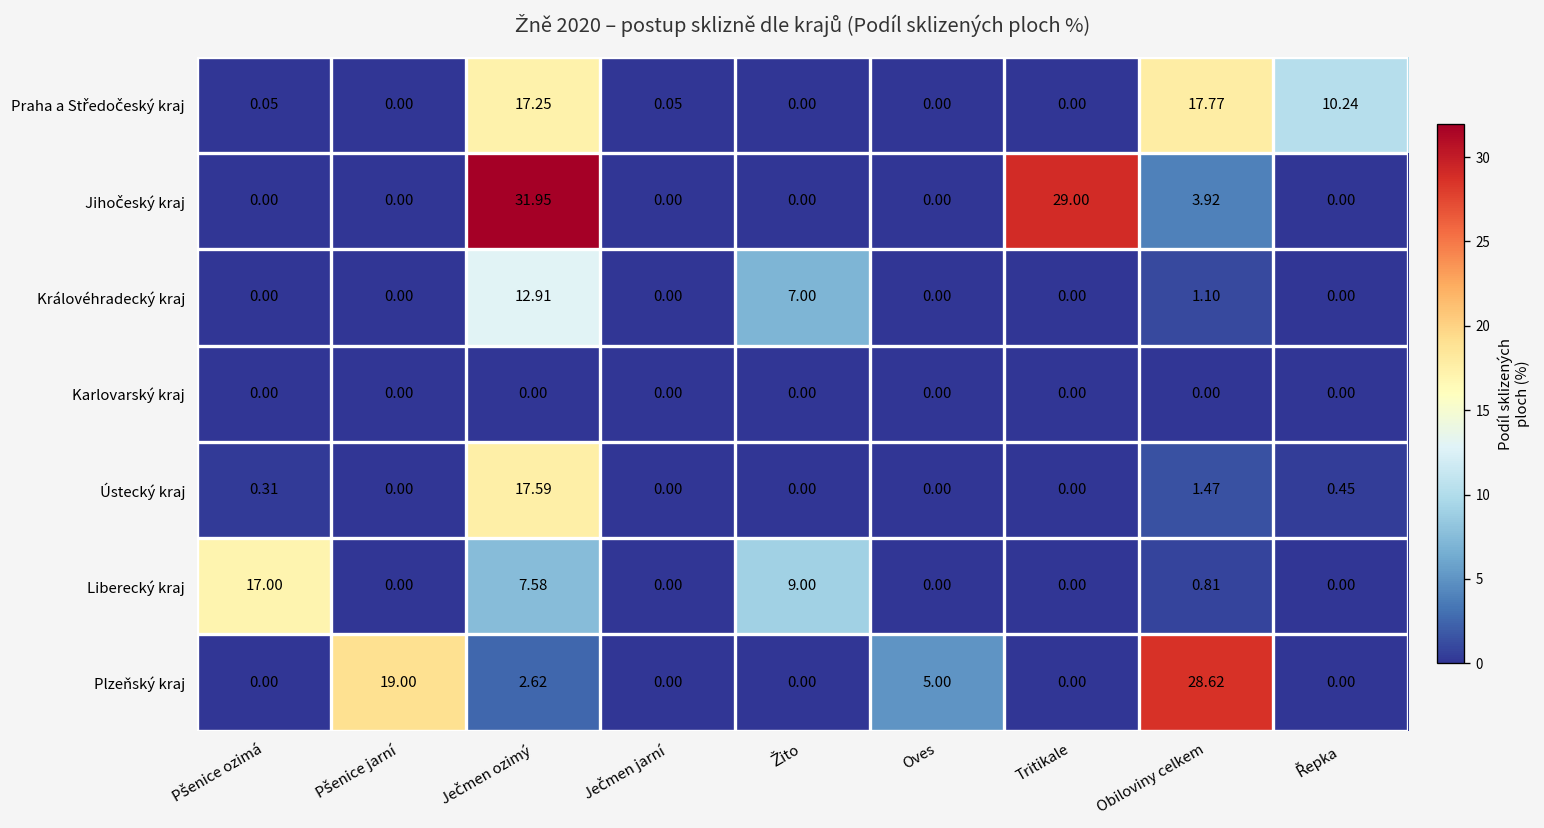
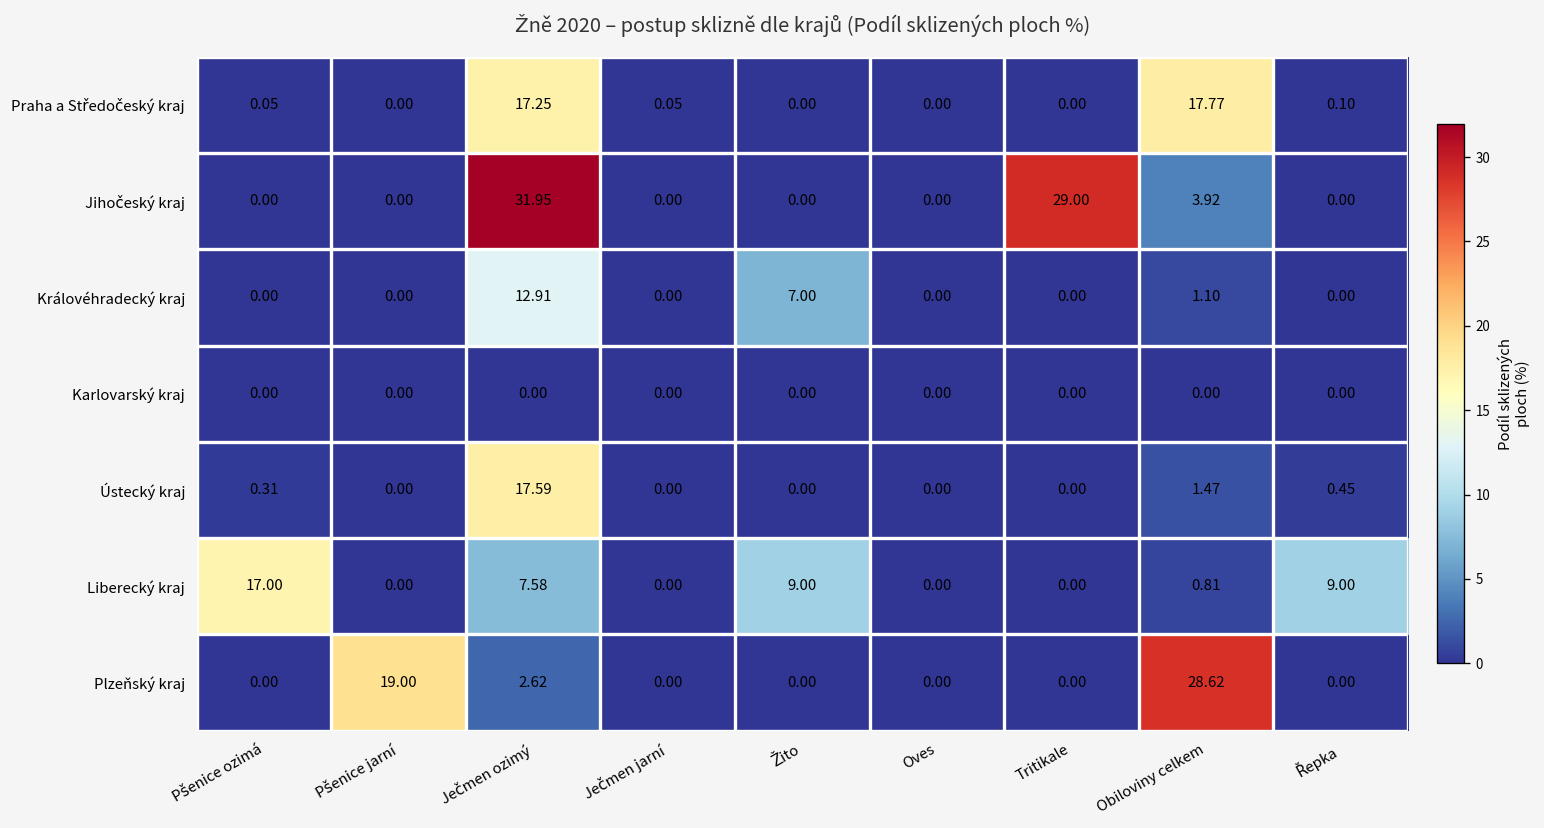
Praha a Středočeský kraj, Řepka: 10.24 -> 0.10
Liberecký kraj, Řepka: 0.00 -> 9.00
Plzeňský kraj, Oves: 5.00 -> 0.00
